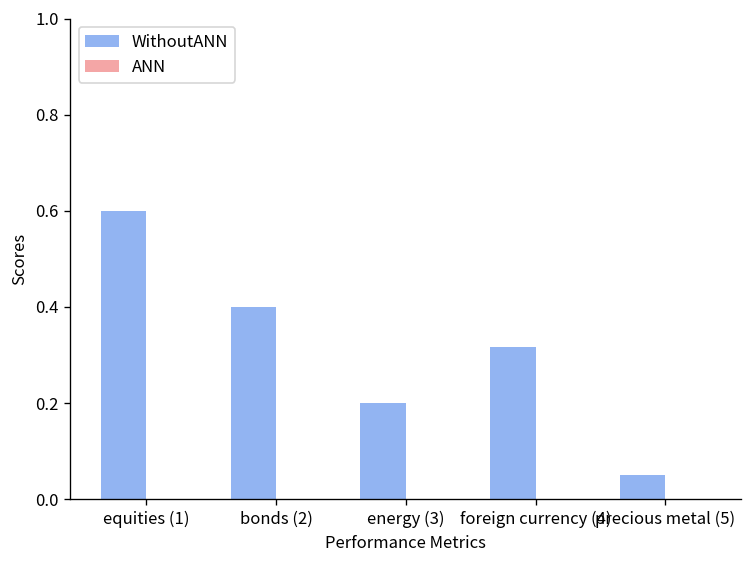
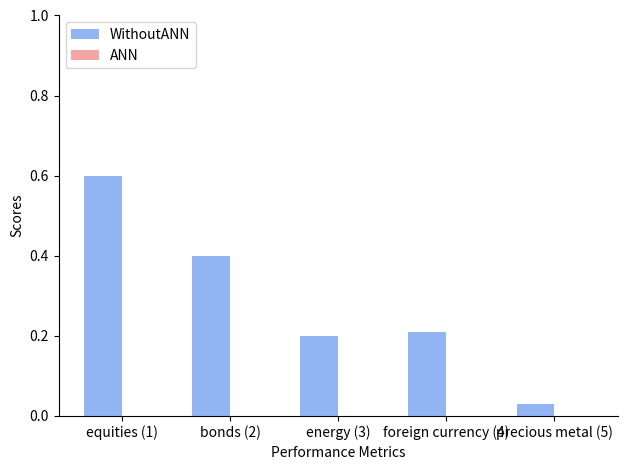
WithoutANN, foreign currency (4): 0.32 -> 0.21
WithoutANN, precious metal (5): 0.05 -> 0.03
